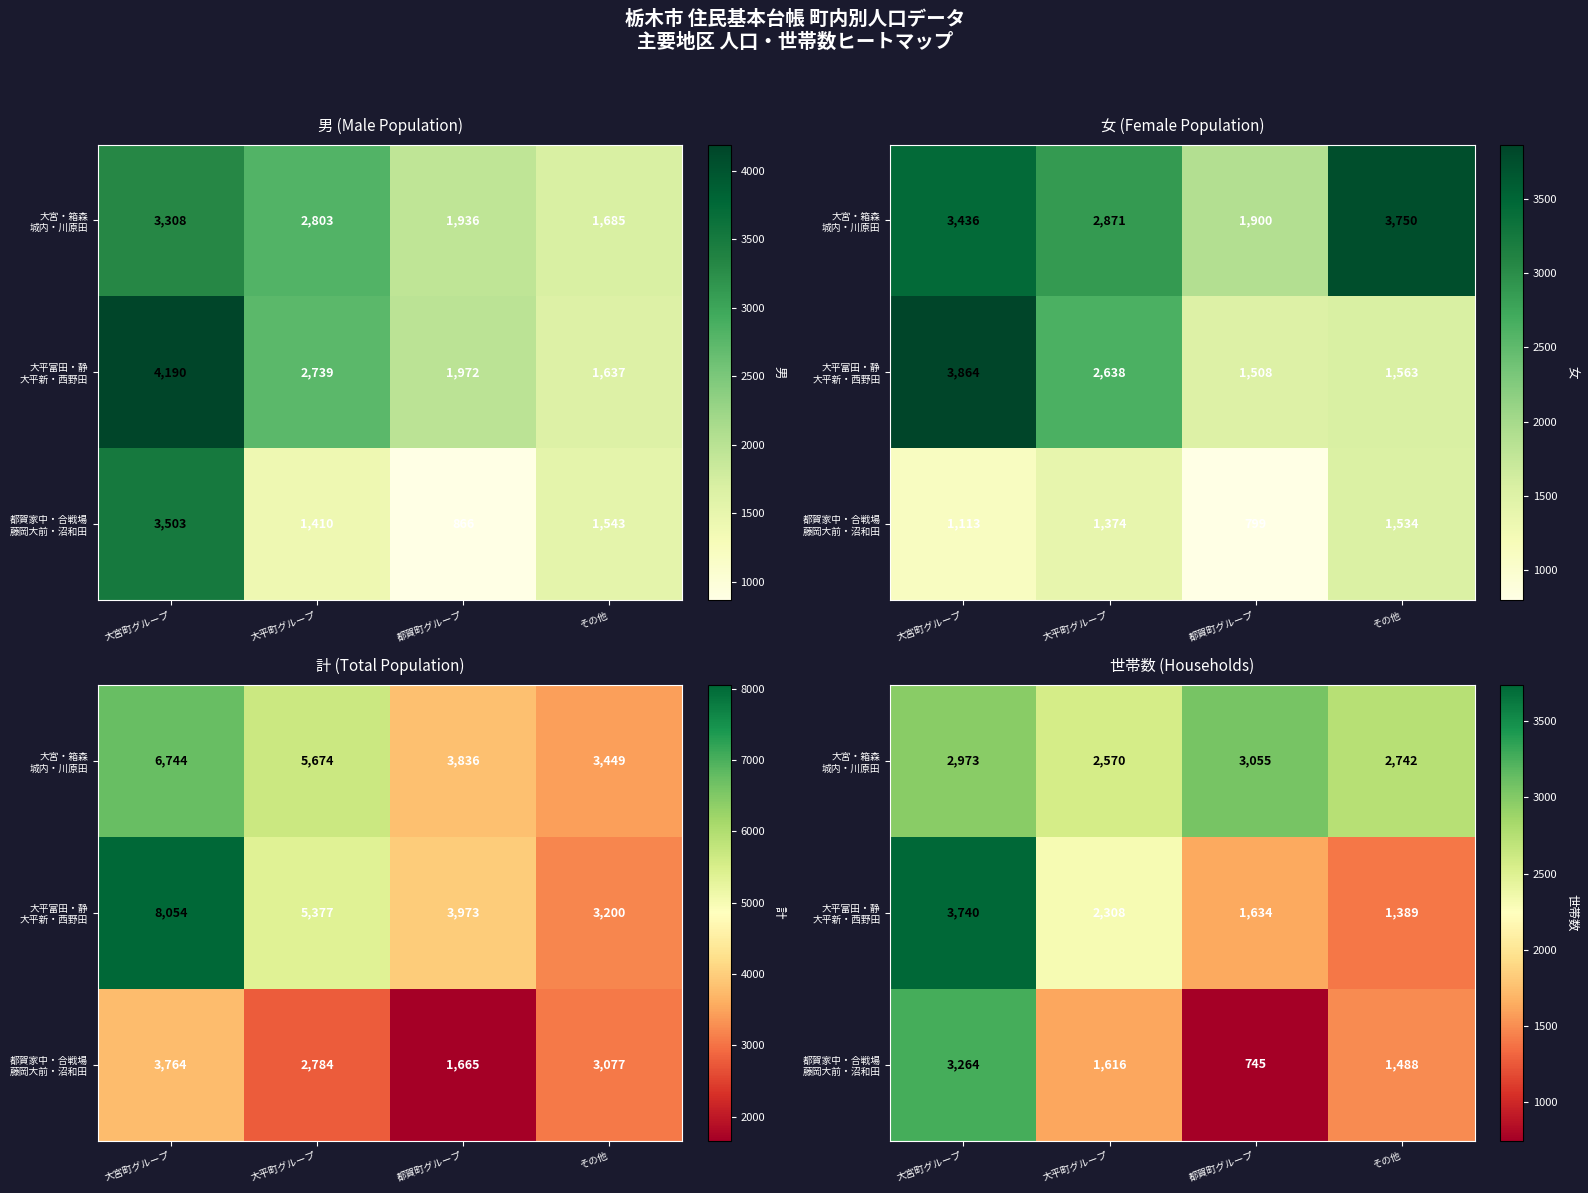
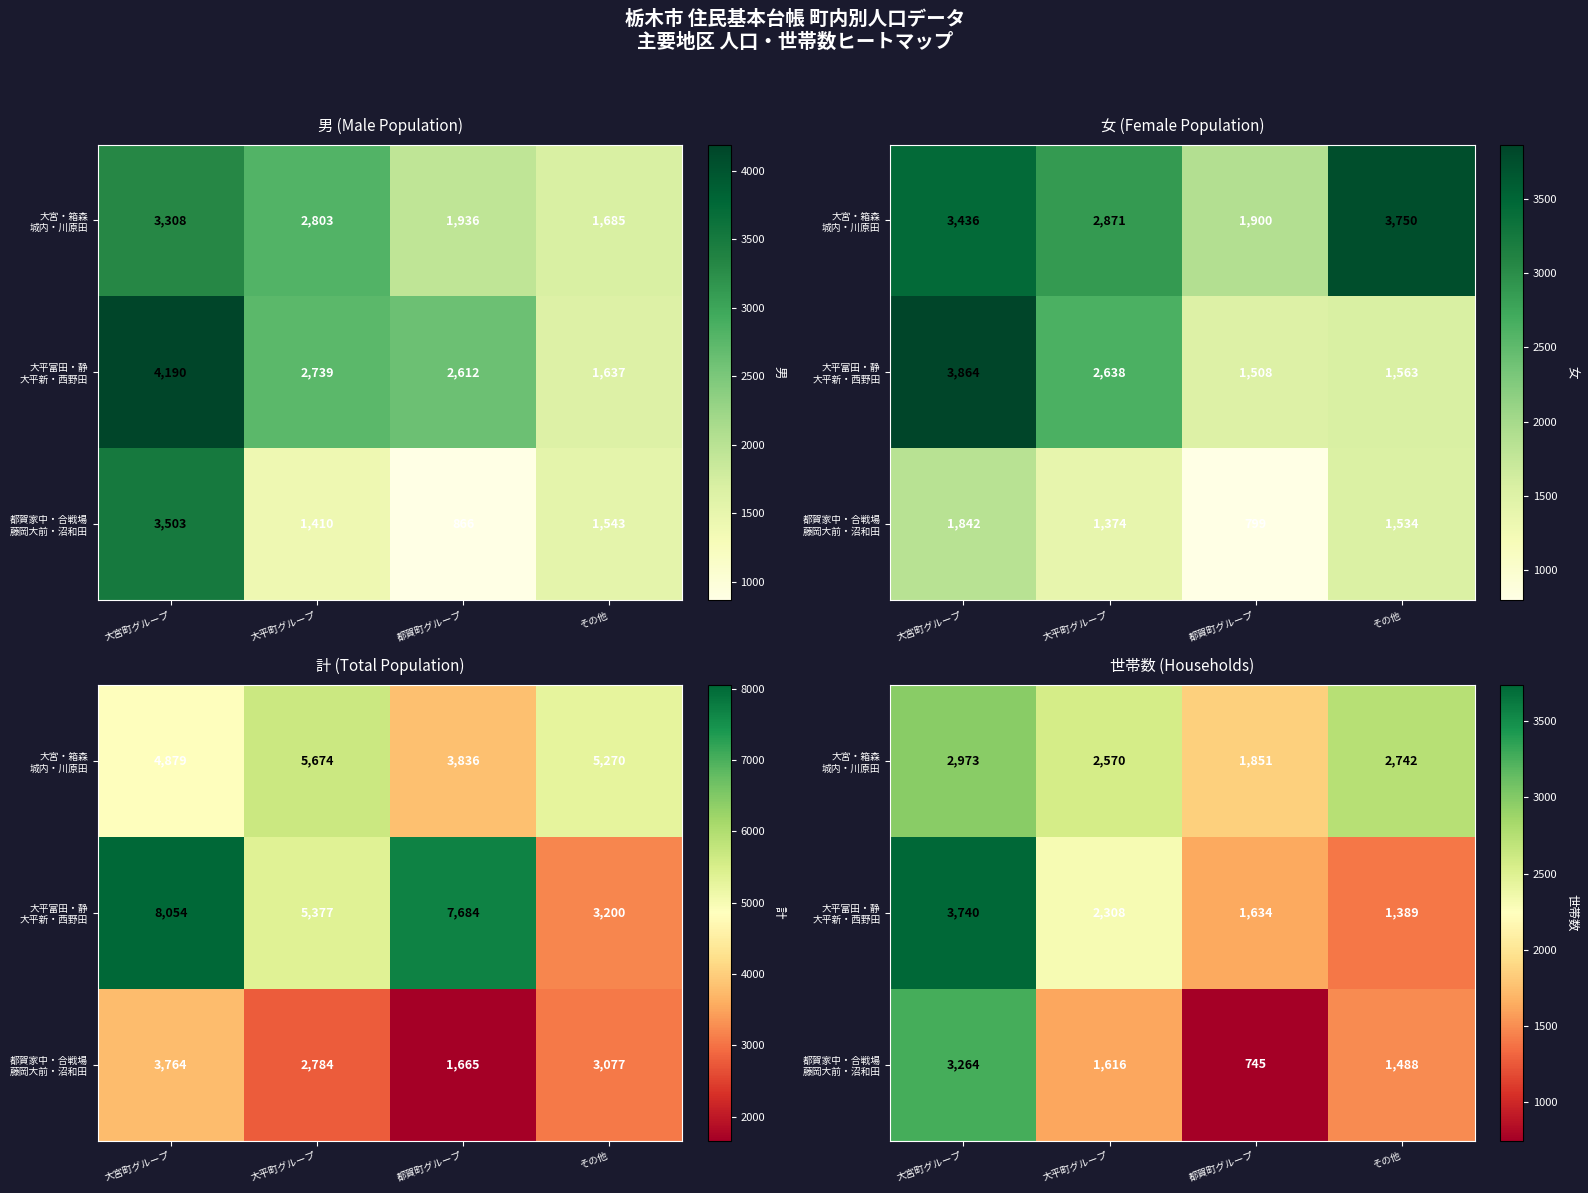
男 (Male Population), 大平富田・静 大平新・西野田, 都賀町グループ: 1,972 -> 2,612
女 (Female Population), 都賀家中・合戦場 藤岡大前・沼和田, 大宮町グループ: 1,113 -> 1,842
計 (Total Population), 大宮・箱森 城内・川原田, 大宮町グループ: 6,744 -> 4,879
計 (Total Population), 大宮・箱森 城内・川原田, その他: 3,449 -> 5,270
計 (Total Population), 大平富田・静 大平新・西野田, 都賀町グループ: 3,973 -> 7,684
世帯数 (Households), 大宮・箱森 城内・川原田, 都賀町グループ: 3,055 -> 1,851
